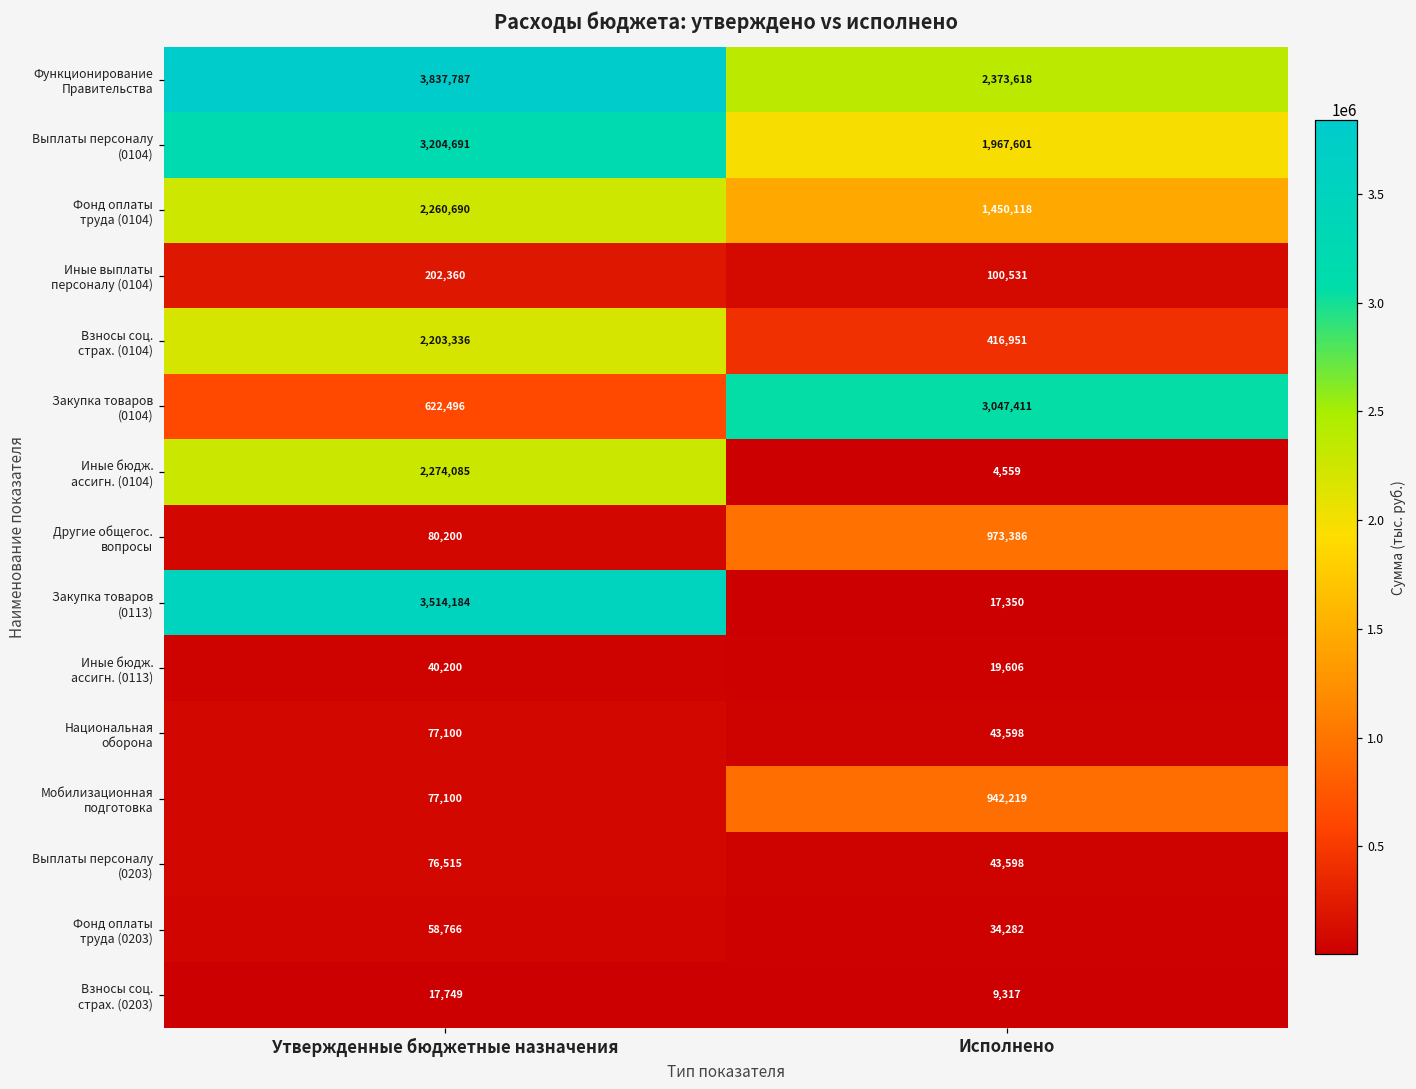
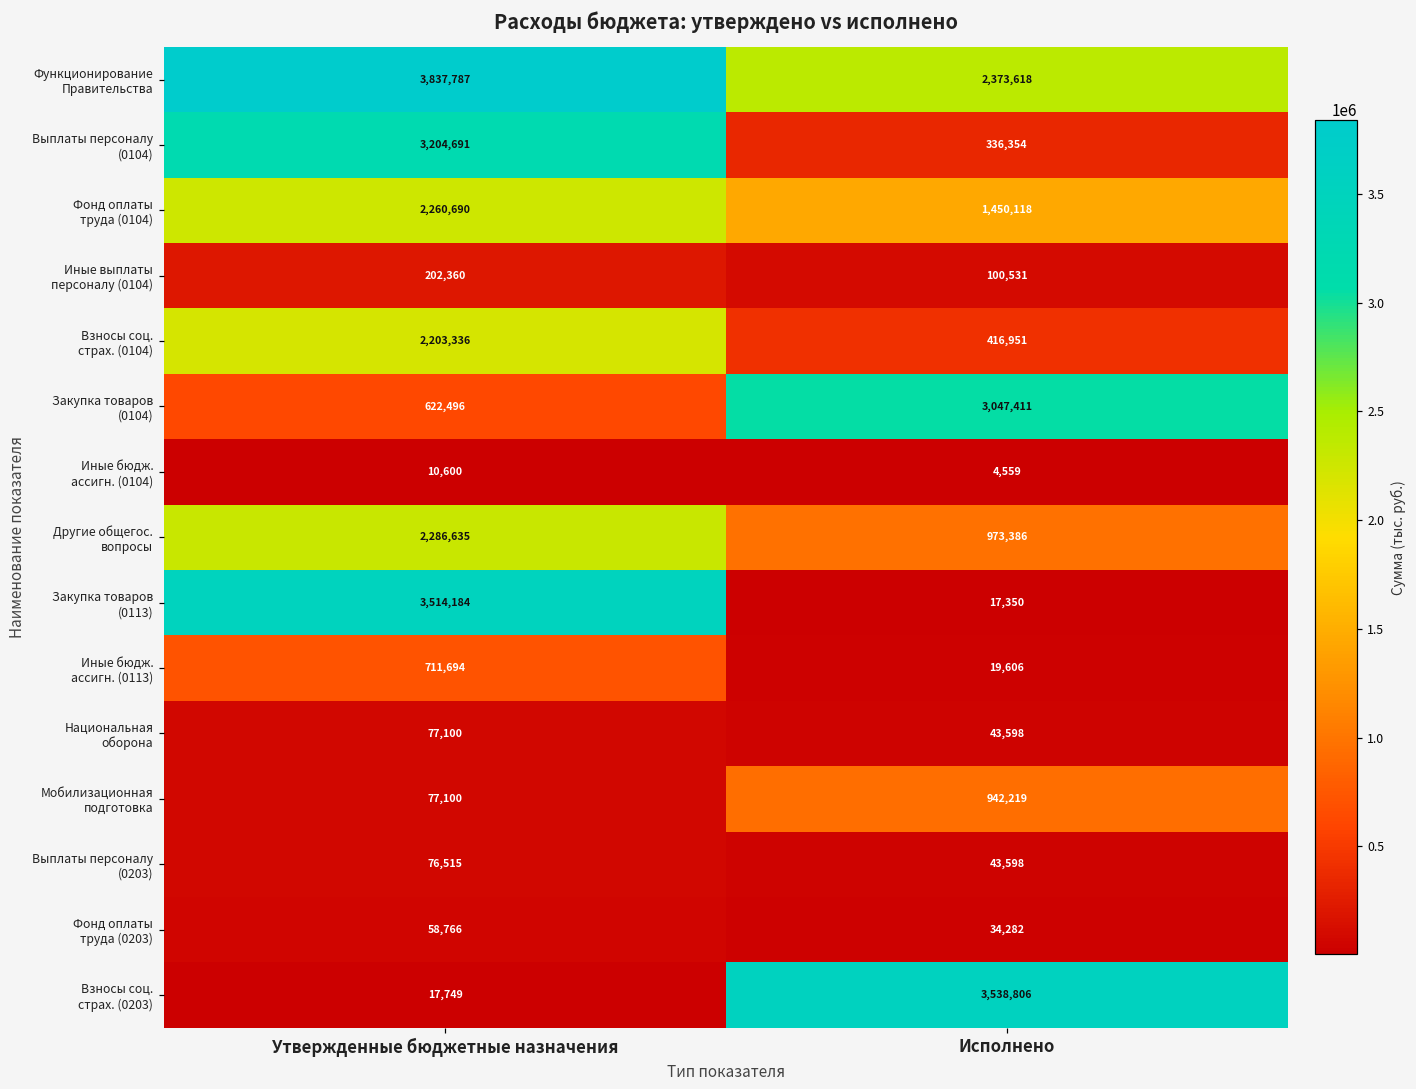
Выплаты персоналу (0104), Исполнено: 1,967,601 -> 336,354
Иные бюдж. ассигн. (0104), Утвержденные бюджетные назначения: 2,274,085 -> 10,600
Другие общегос. вопросы, Утвержденные бюджетные назначения: 80,200 -> 2,286,635
Иные бюдж. ассигн. (0113), Утвержденные бюджетные назначения: 40,200 -> 711,694
Взносы соц. страх. (0203), Исполнено: 9,317 -> 3,538,806
